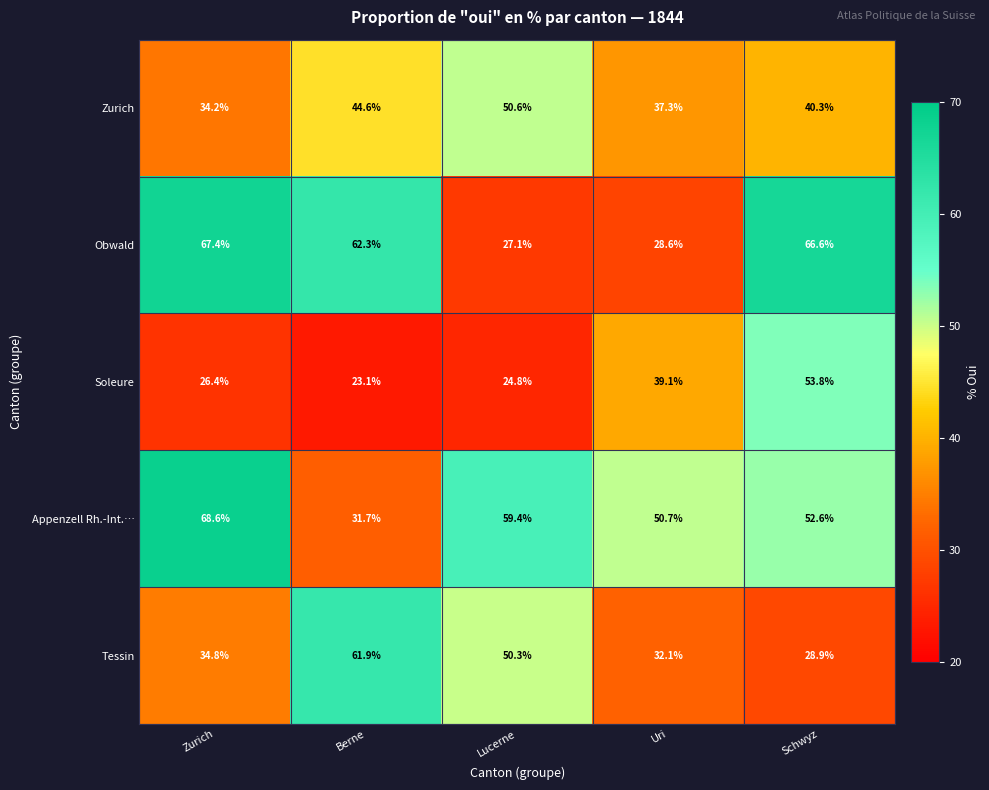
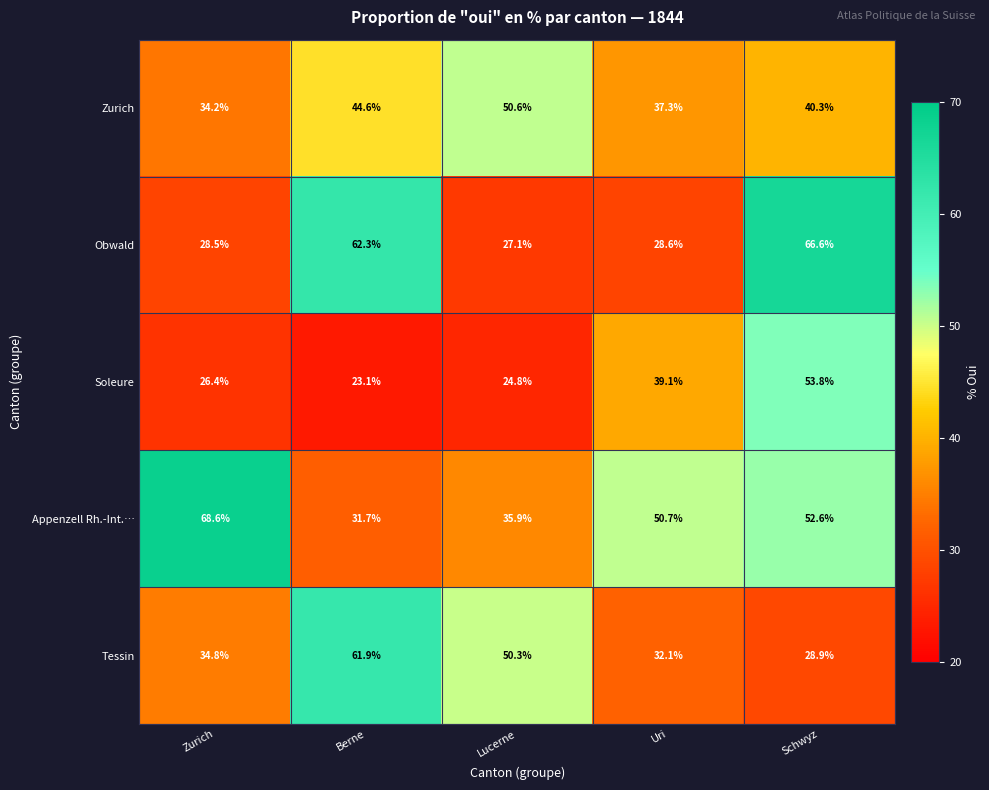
Obwald, Zurich: 67.4% -> 28.5%
Appenzell Rh.-Int.…, Lucerne: 59.4% -> 35.9%
